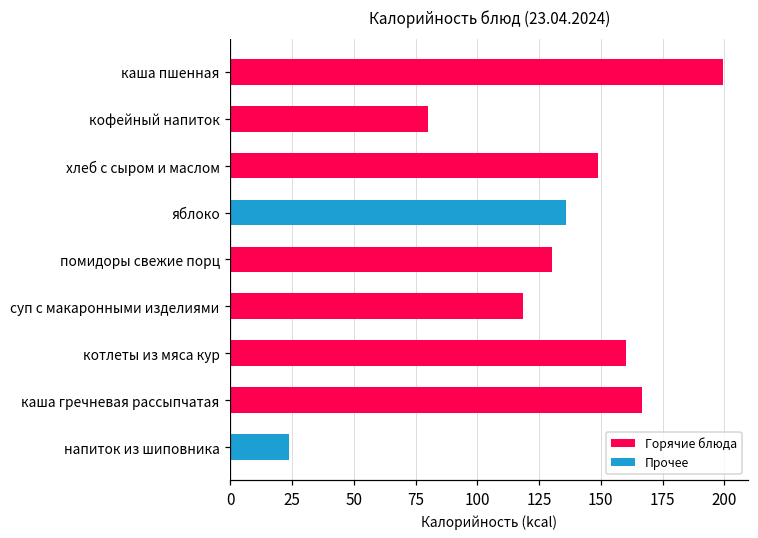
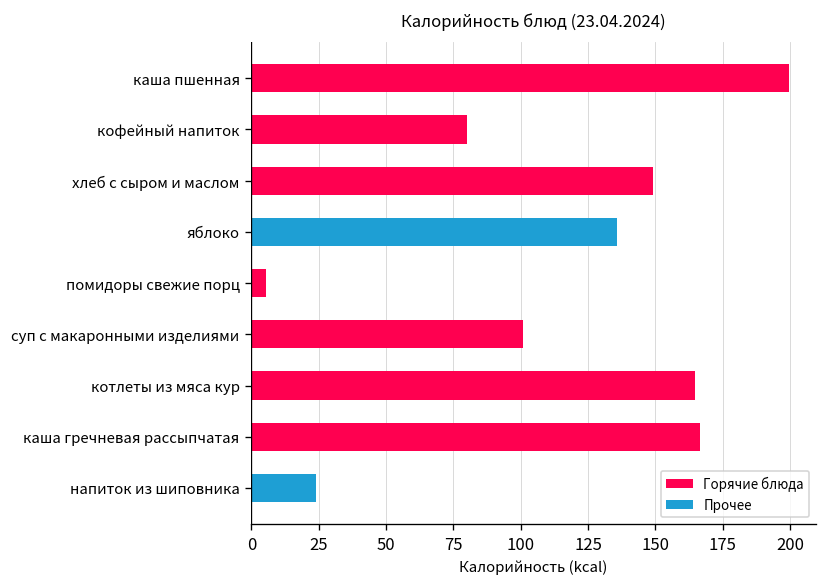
помидоры свежие порц: 130 -> 6
суп с макаронными изделиями: 119 -> 101
котлеты из мяса кур: 160 -> 165
